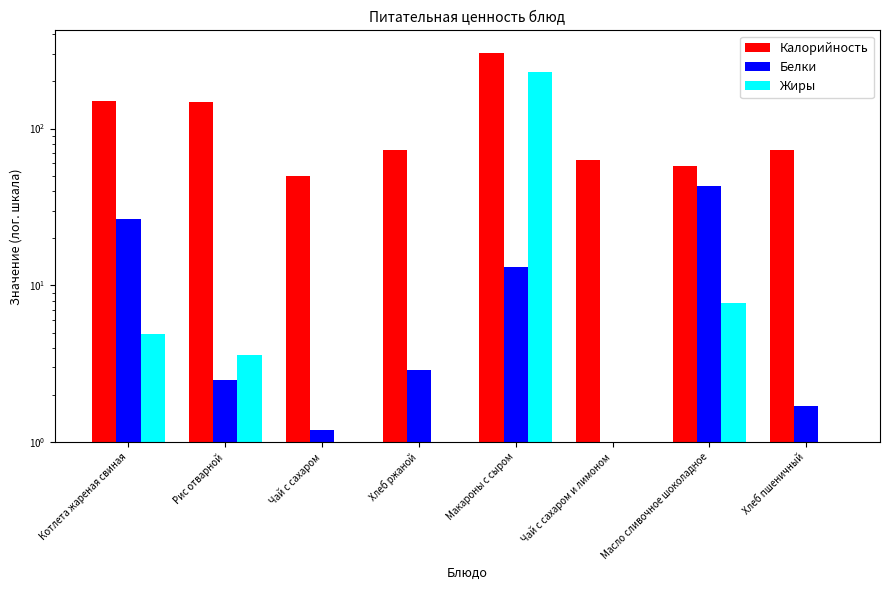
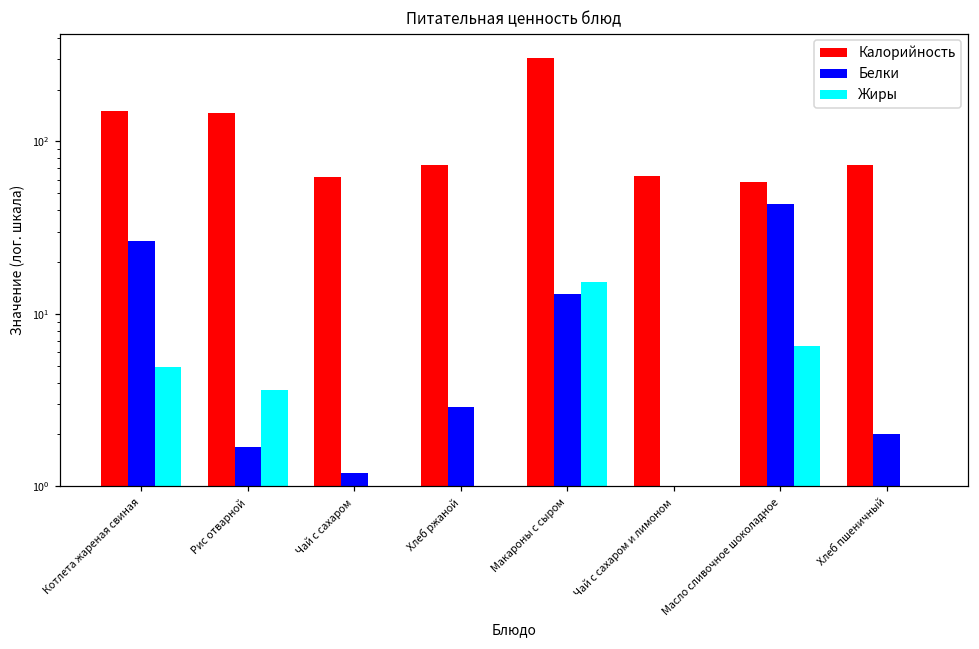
Белки, Рис отварной: 2.5 -> 1.7
Калорийность, Чай с сахаром: 50 -> 62
Жиры, Макароны с сыром: 230 -> 15
Жиры, Масло сливочное шоколадное: 8 -> 6.5
Белки, Хлеб пшеничный: 1.7 -> 2.0
